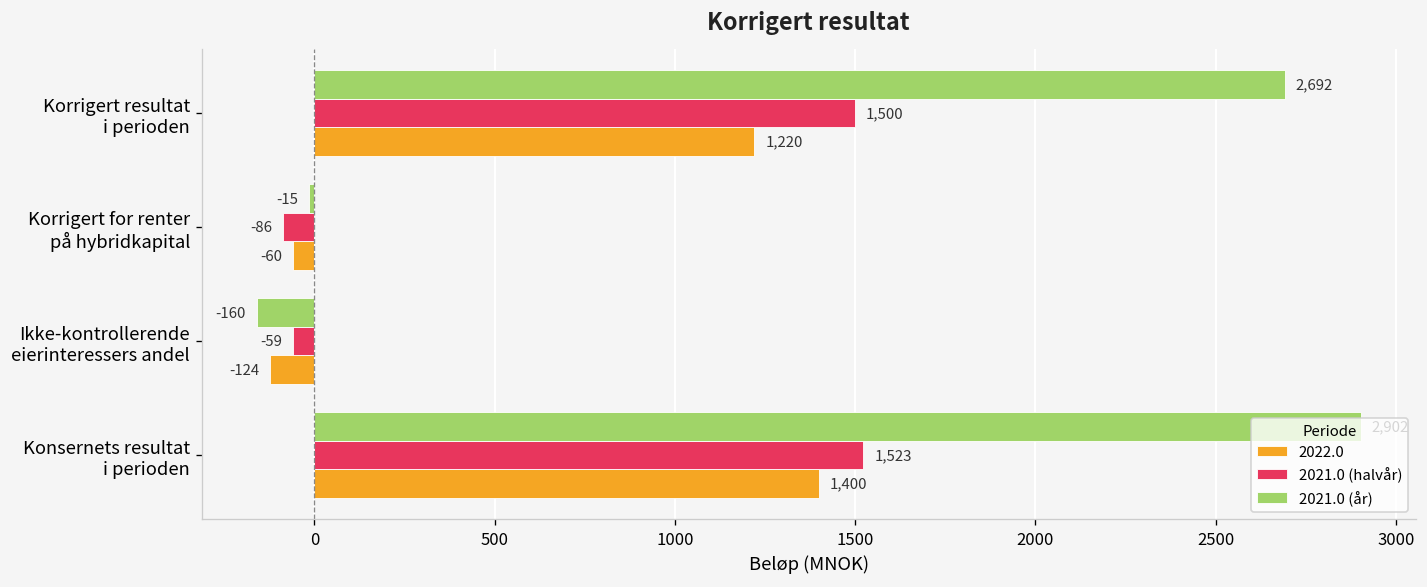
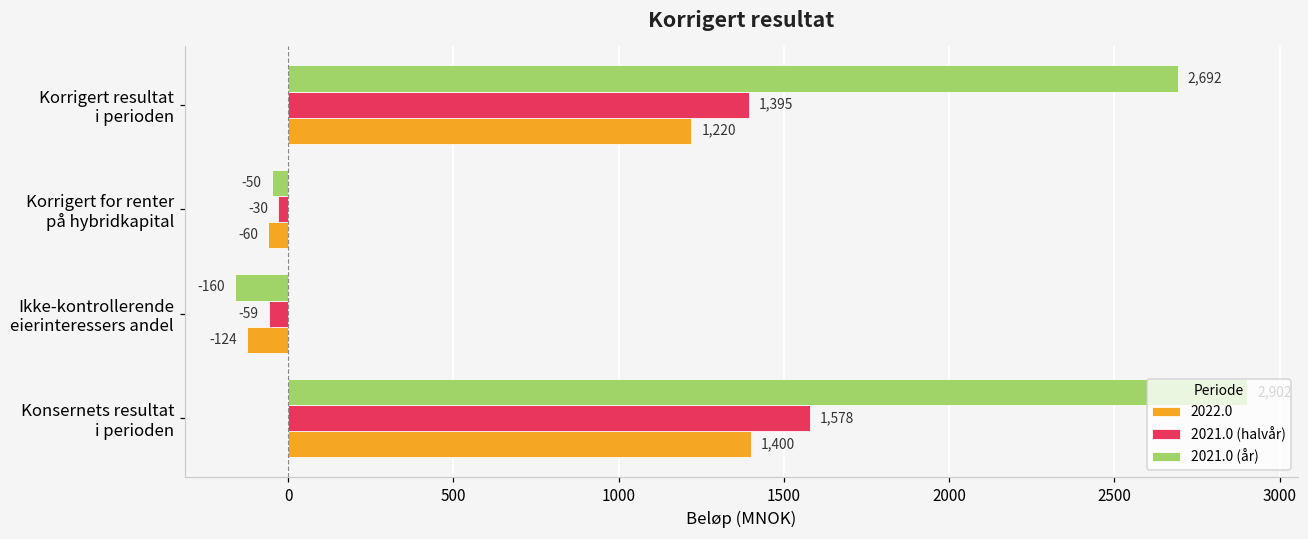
2021.0 (halvår), Korrigert resultat i perioden: 1,500 -> 1,395
2021.0 (år), Korrigert for renter på hybridkapital: -15 -> -50
2021.0 (halvår), Korrigert for renter på hybridkapital: -86 -> -30
2021.0 (halvår), Konsernets resultat i perioden: 1,523 -> 1,578
